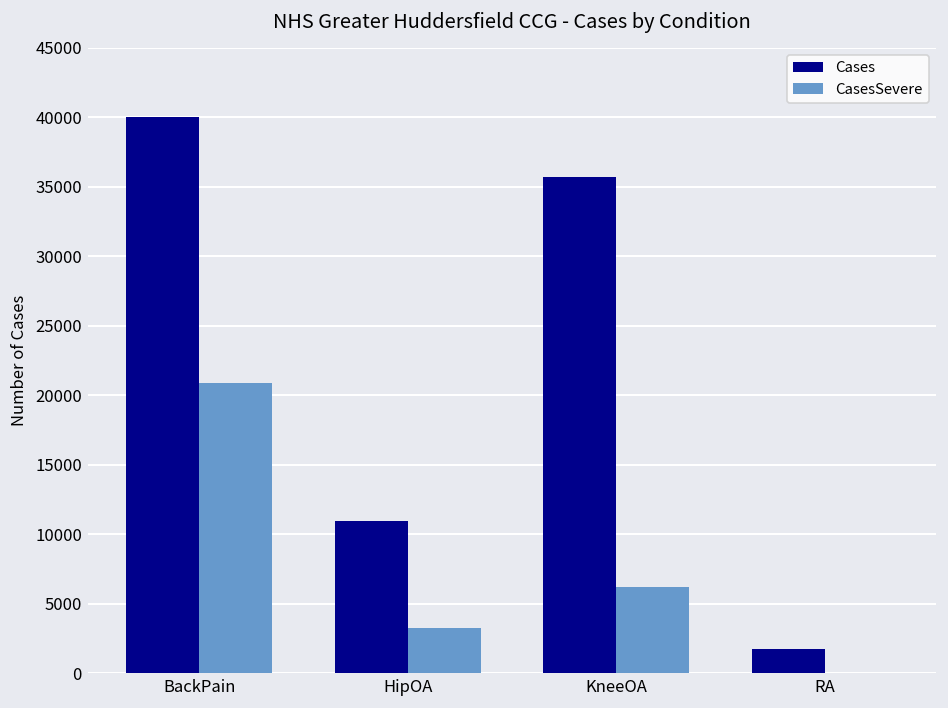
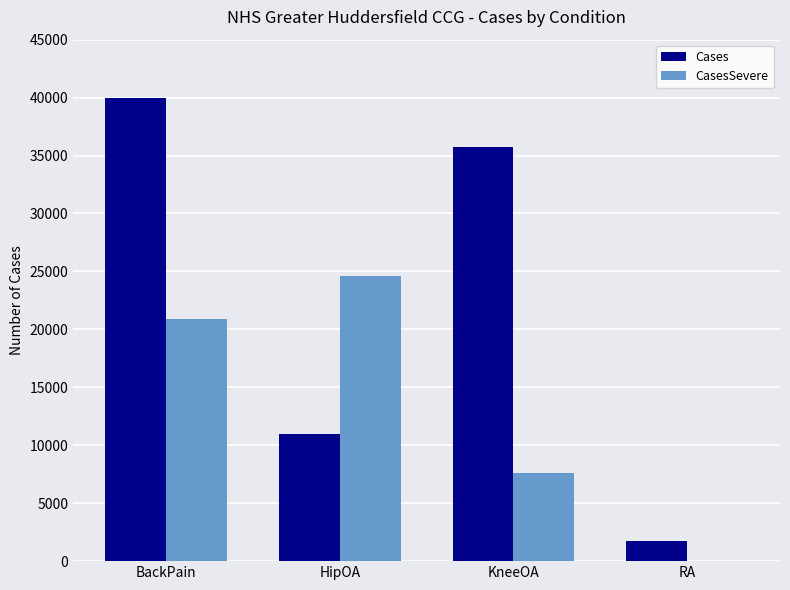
CasesSevere, HipOA: 3300 -> 24600
CasesSevere, KneeOA: 6200 -> 7600
